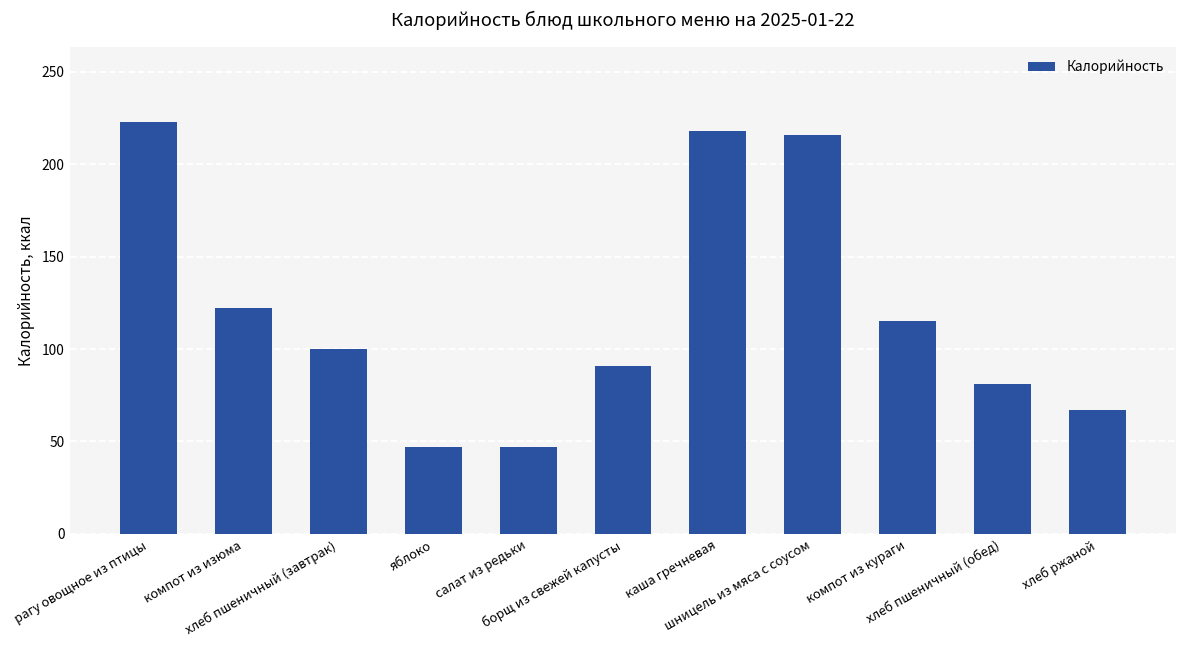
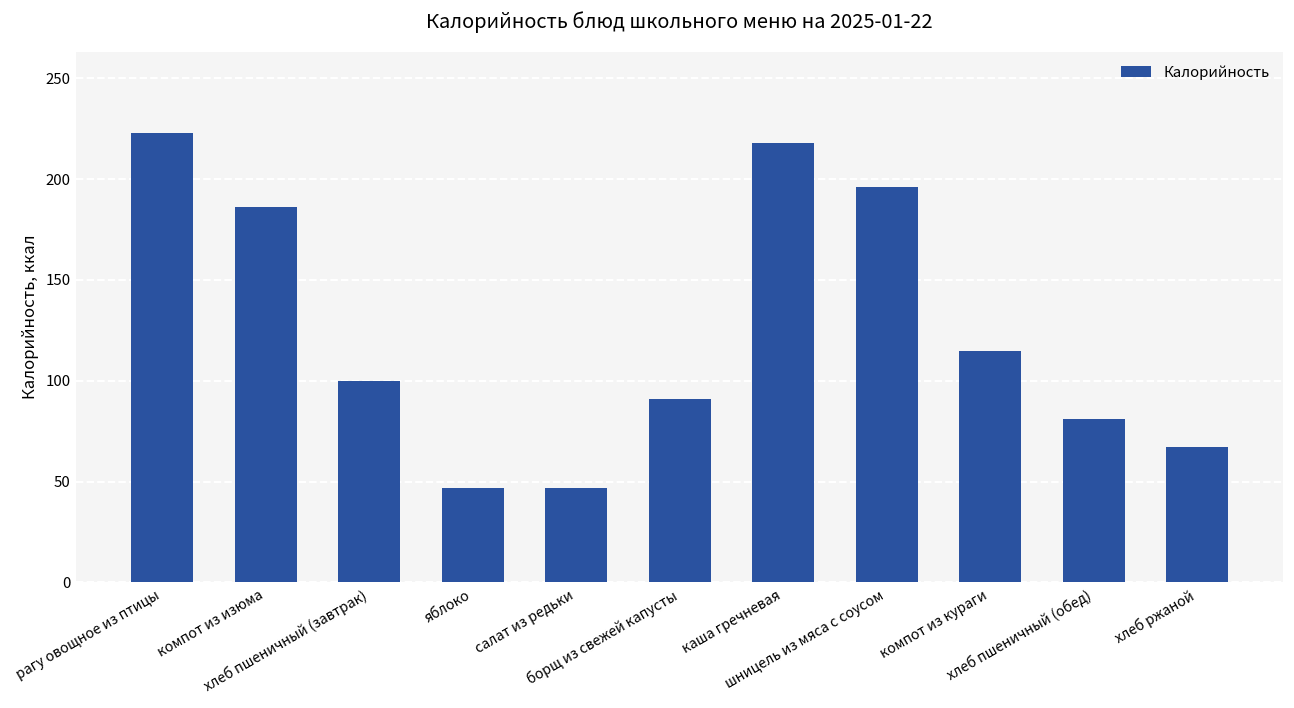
компот из изюма: 122 -> 186
шницель из мяса с соусом: 216 -> 196
